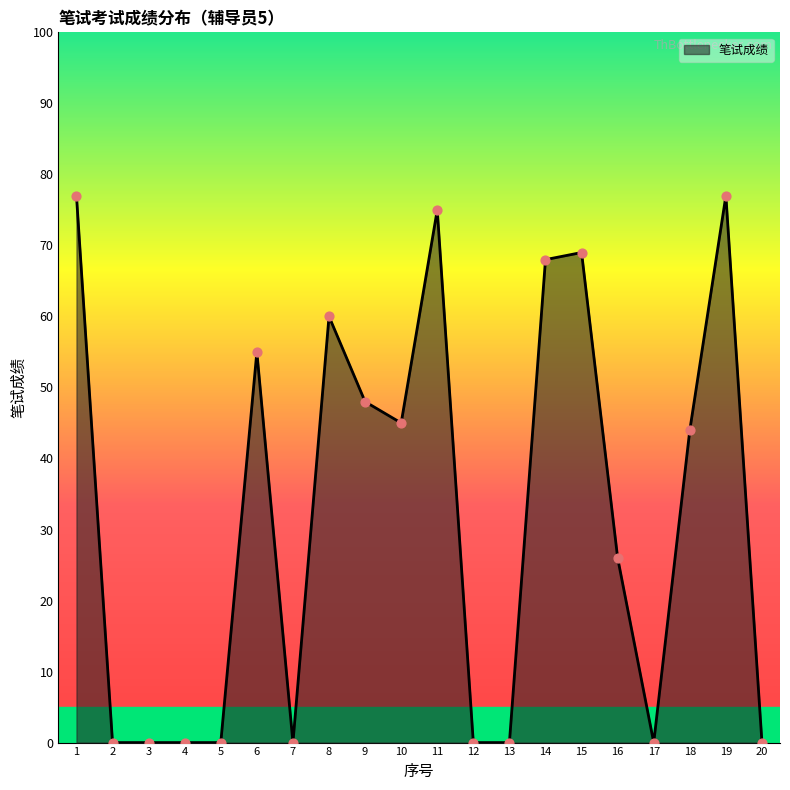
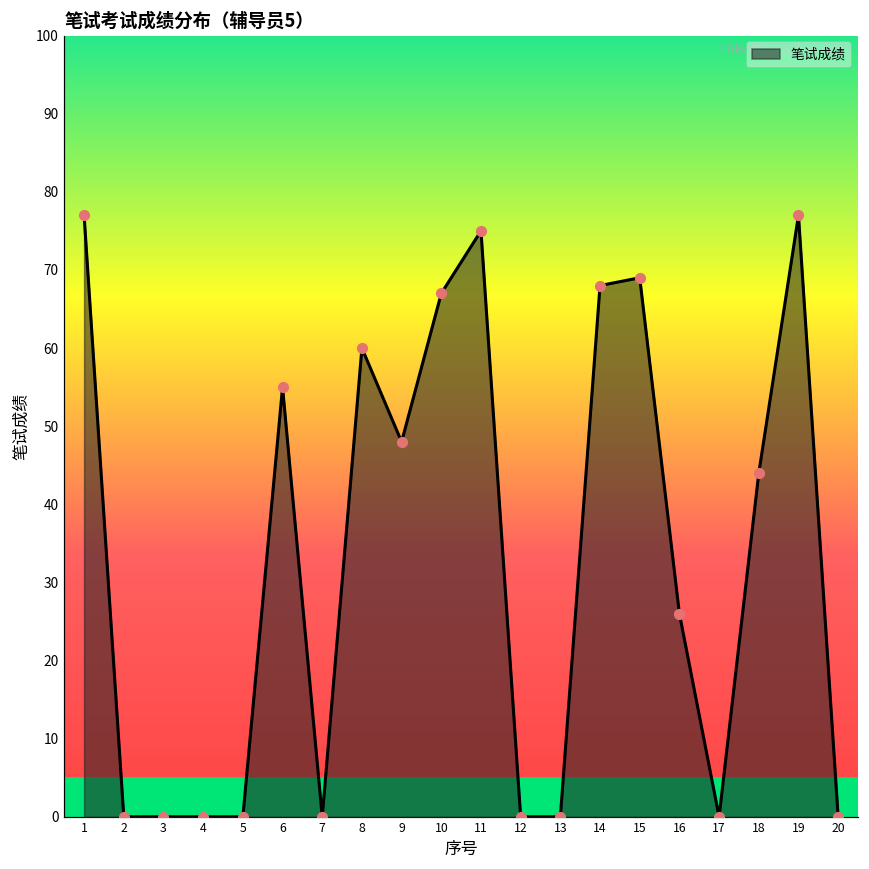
10: 45 -> 67
